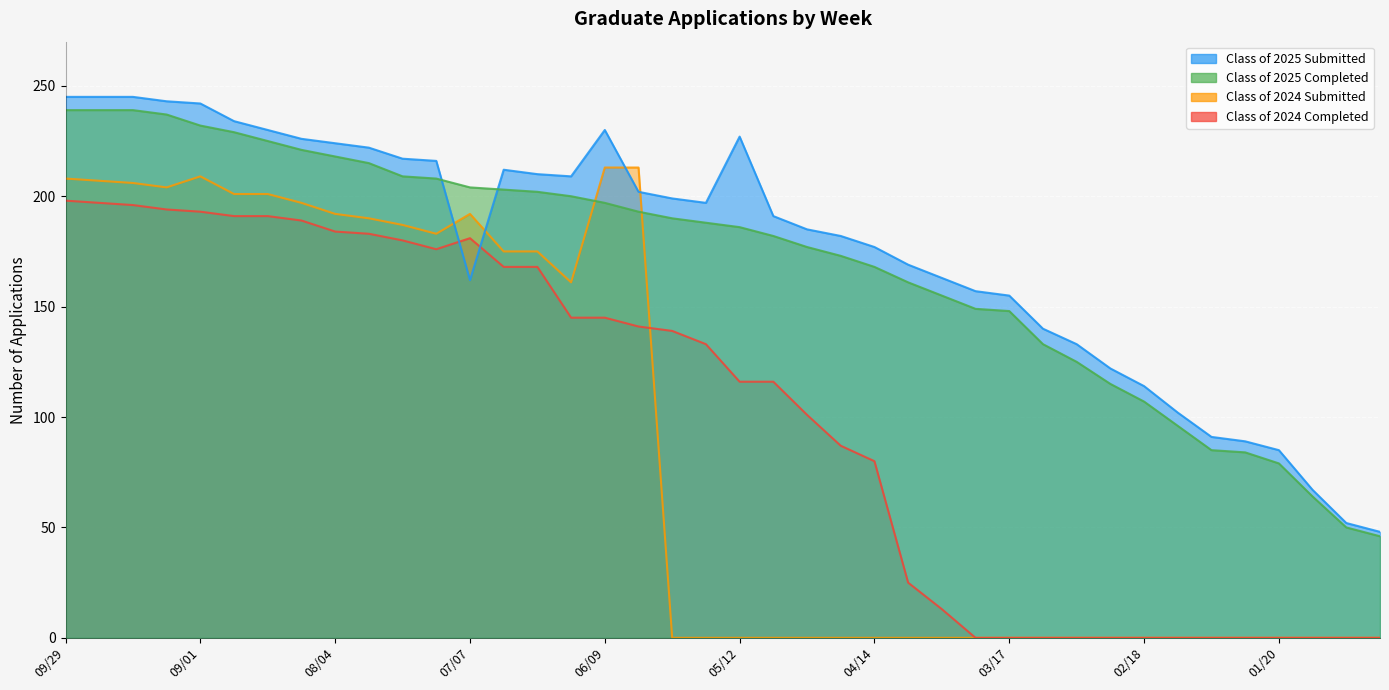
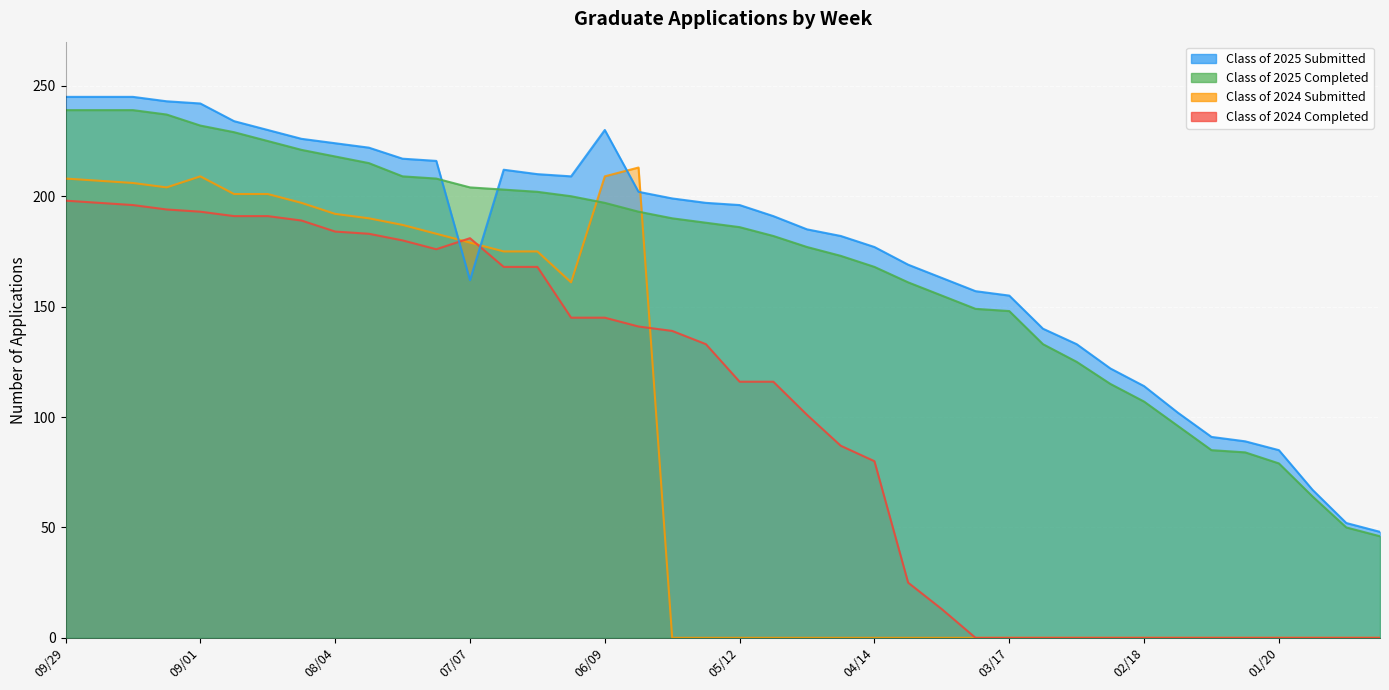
Class of 2024 Submitted, 07/07: 192 -> 179
Class of 2024 Submitted, 06/09: 213 -> 209
Class of 2025 Submitted, 05/12: 227 -> 196
